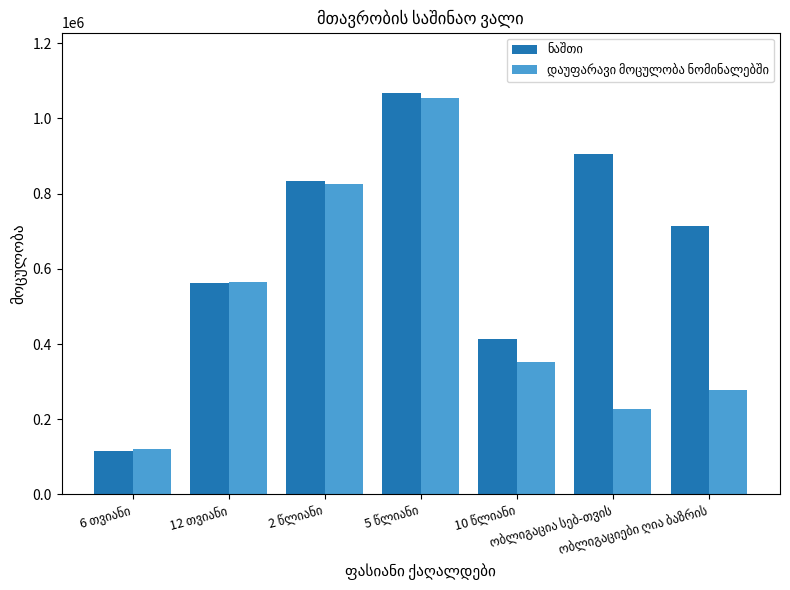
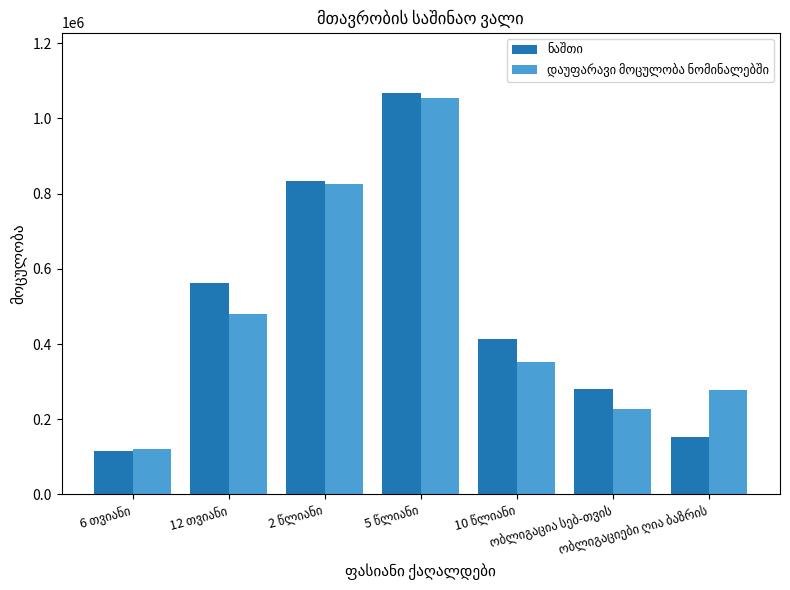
დაუფარავი მოცულობა ნომინალებში, 12 თვიანი: 560000 -> 480000
ნაშთი, ობლიგაცია სებ-თვის: 910000 -> 280000
ნაშთი, ობლიგაციები ღია ბაზრის: 710000 -> 150000
